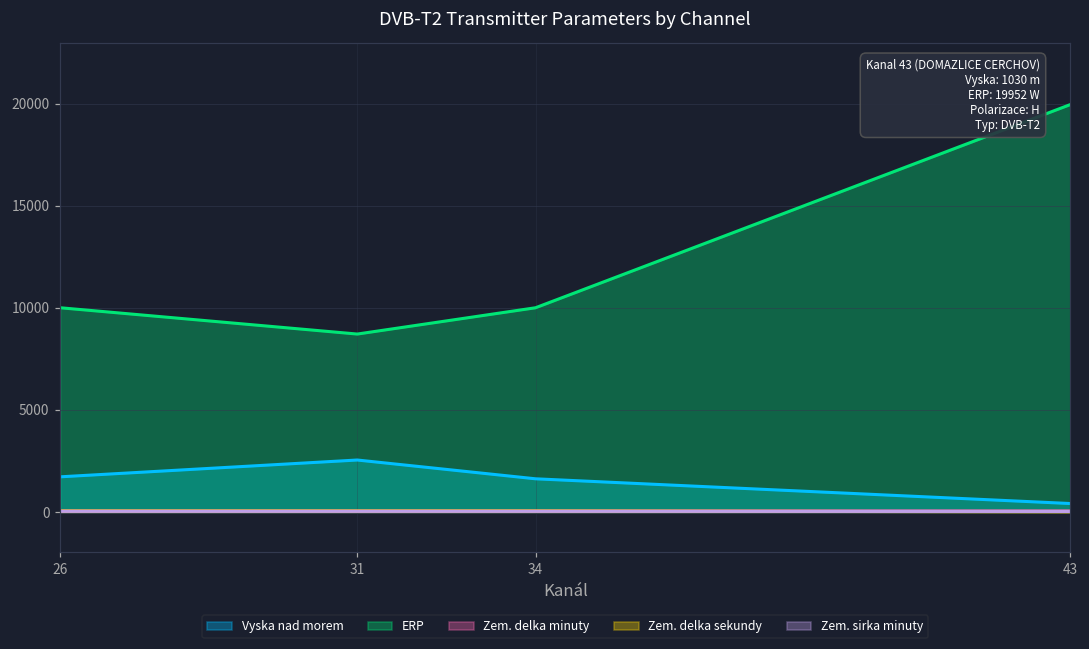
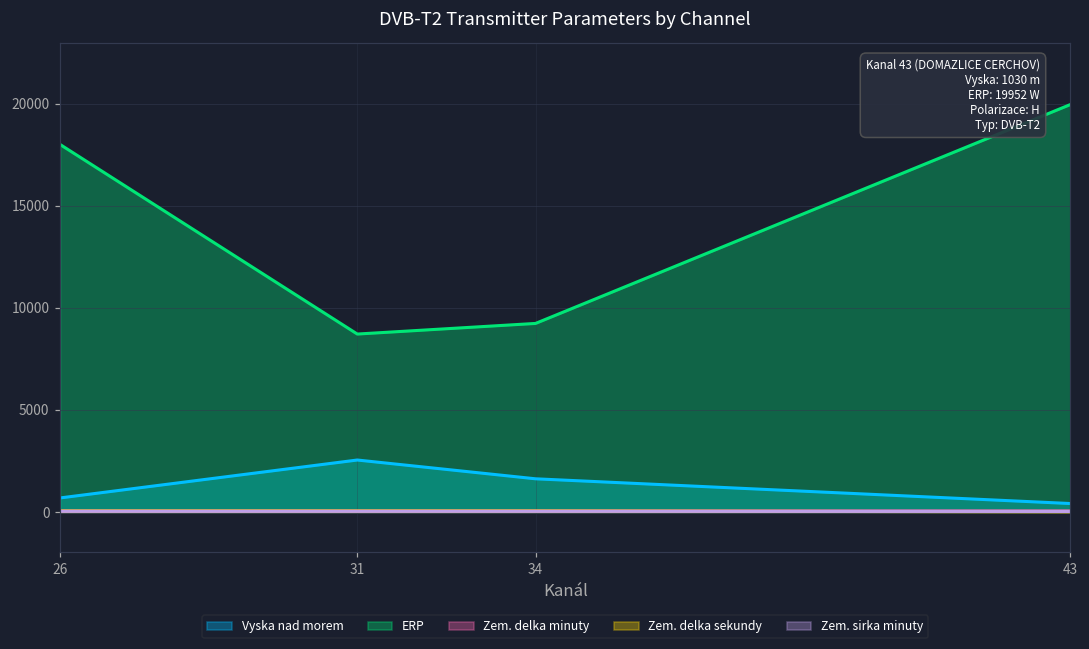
Vyska nad morem, 26: 1700 -> 700
ERP, 26: 10000 -> 18000
ERP, 34: 10000 -> 9200
